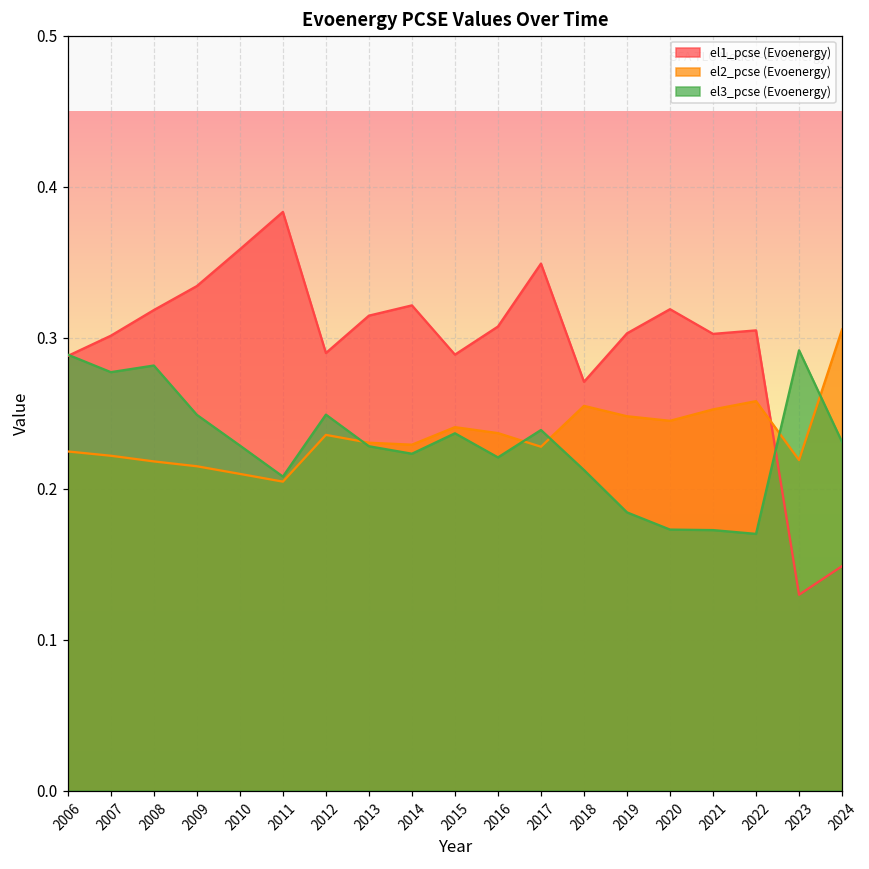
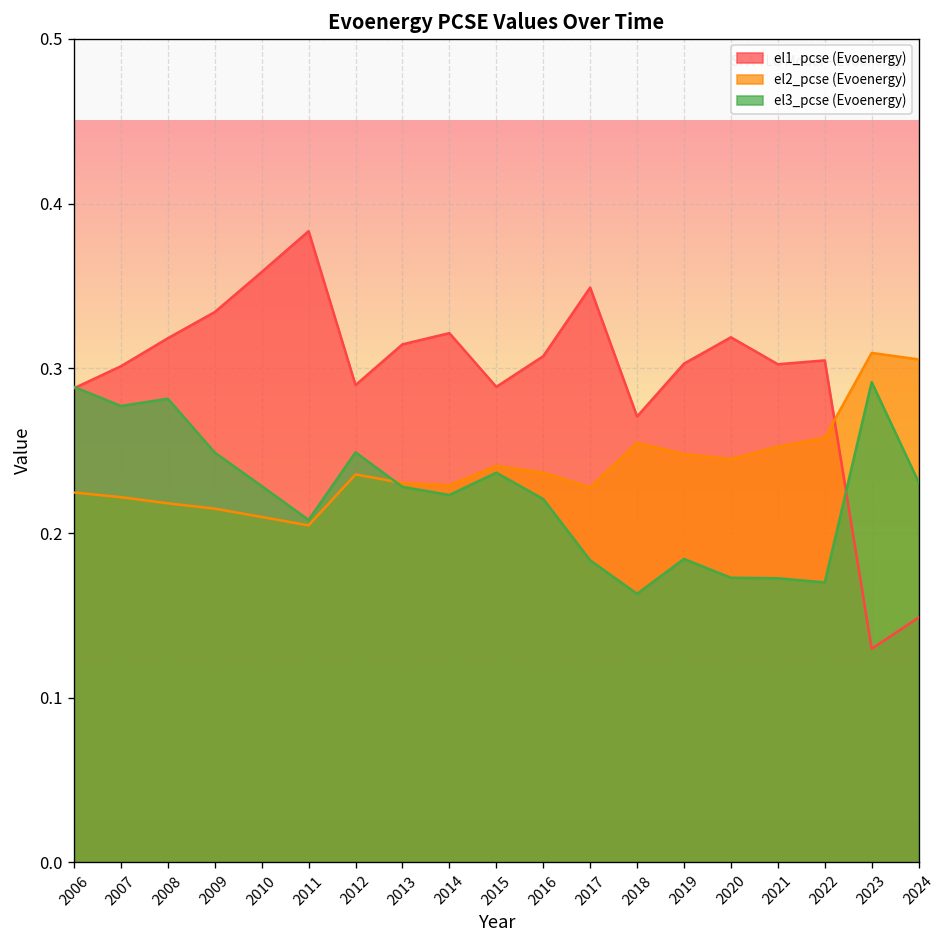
el3_pcse (Evoenergy), 2017: 0.239 -> 0.183
el3_pcse (Evoenergy), 2018: 0.212 -> 0.163
el2_pcse (Evoenergy), 2023: 0.219 -> 0.309
